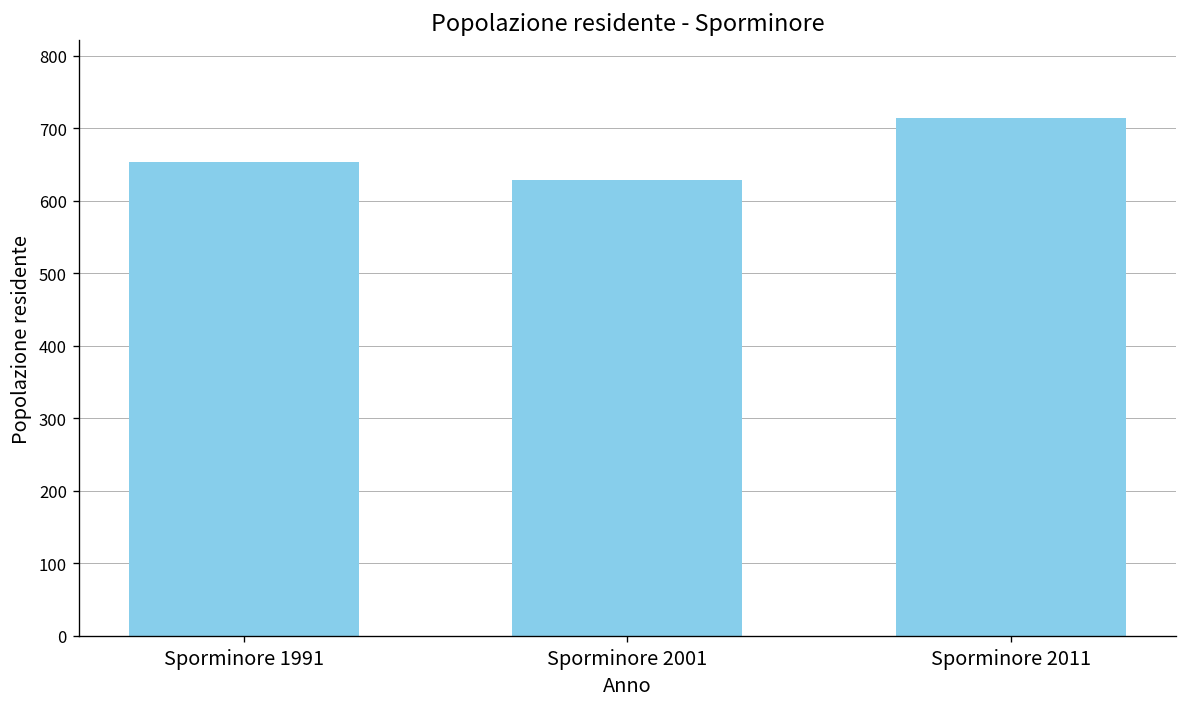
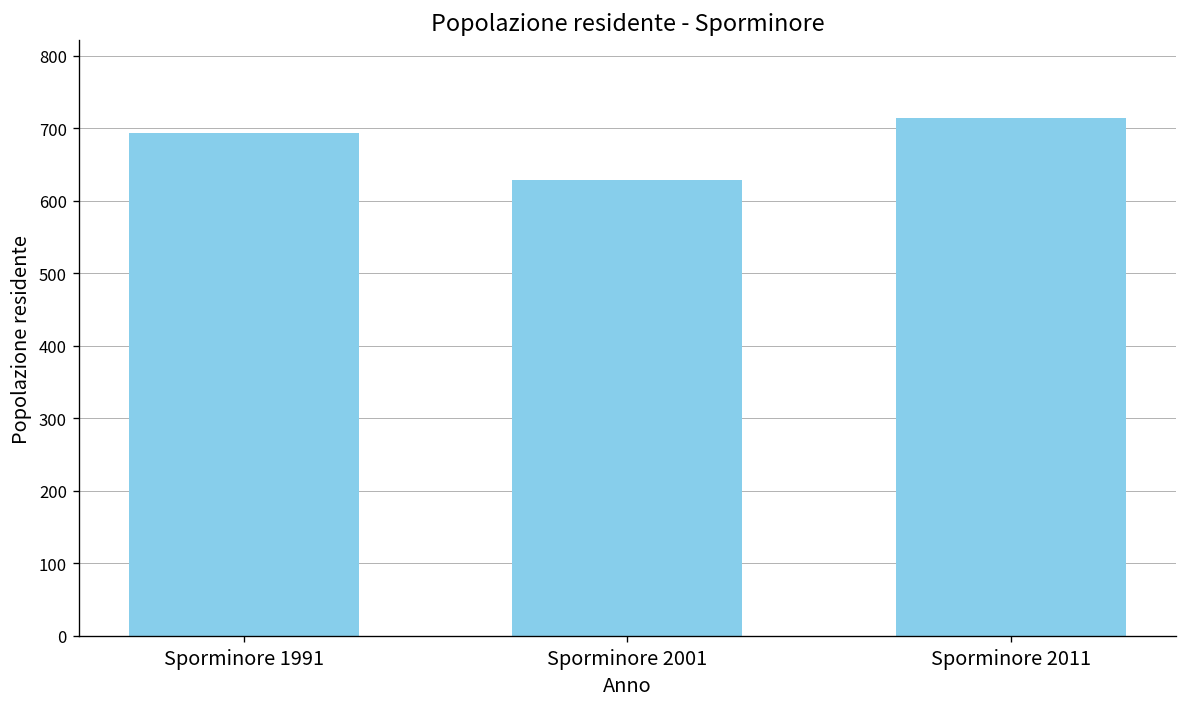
Sporminore 1991: 650 -> 690
